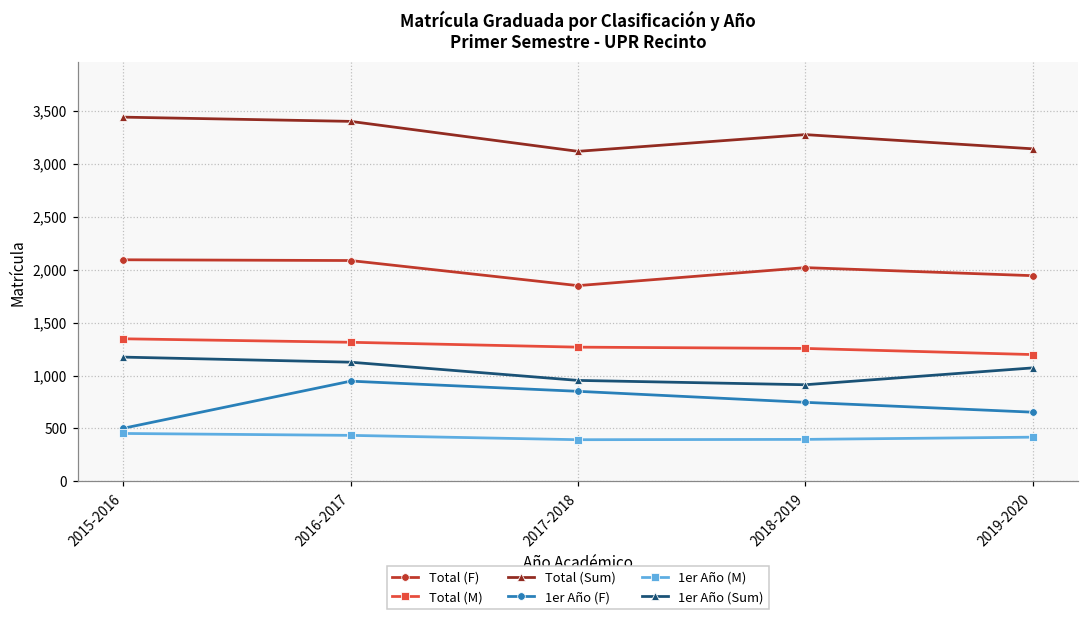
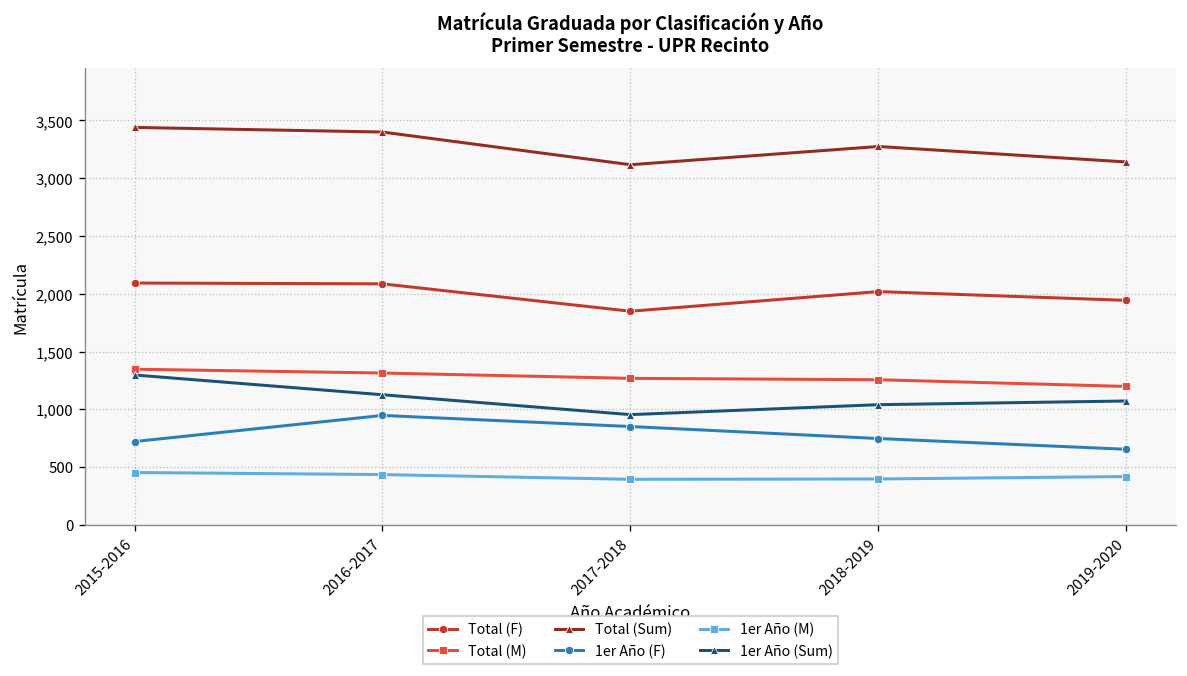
1er Año (F), 2015-2016: 500 -> 700
1er Año (Sum), 2015-2016: 1,200 -> 1,300
1er Año (Sum), 2018-2019: 900 -> 1,000
